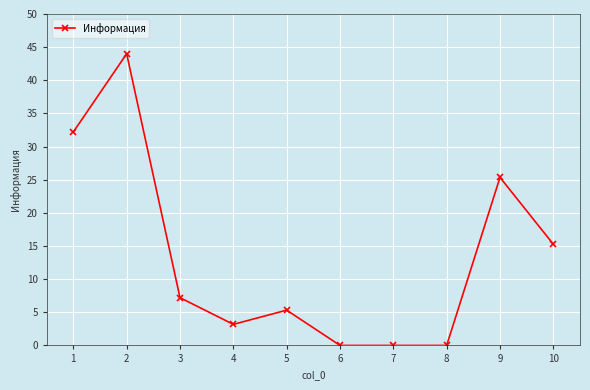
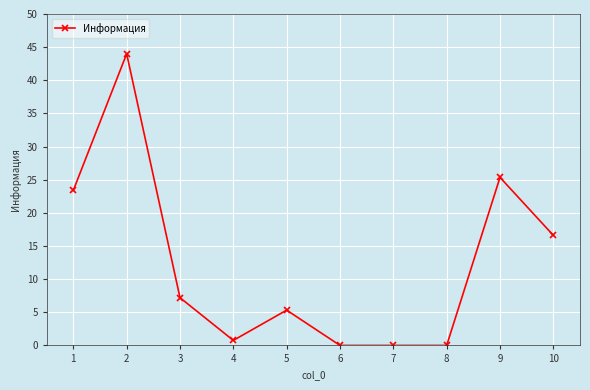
1: 32 -> 23
4: 3 -> 1
10: 15 -> 17
